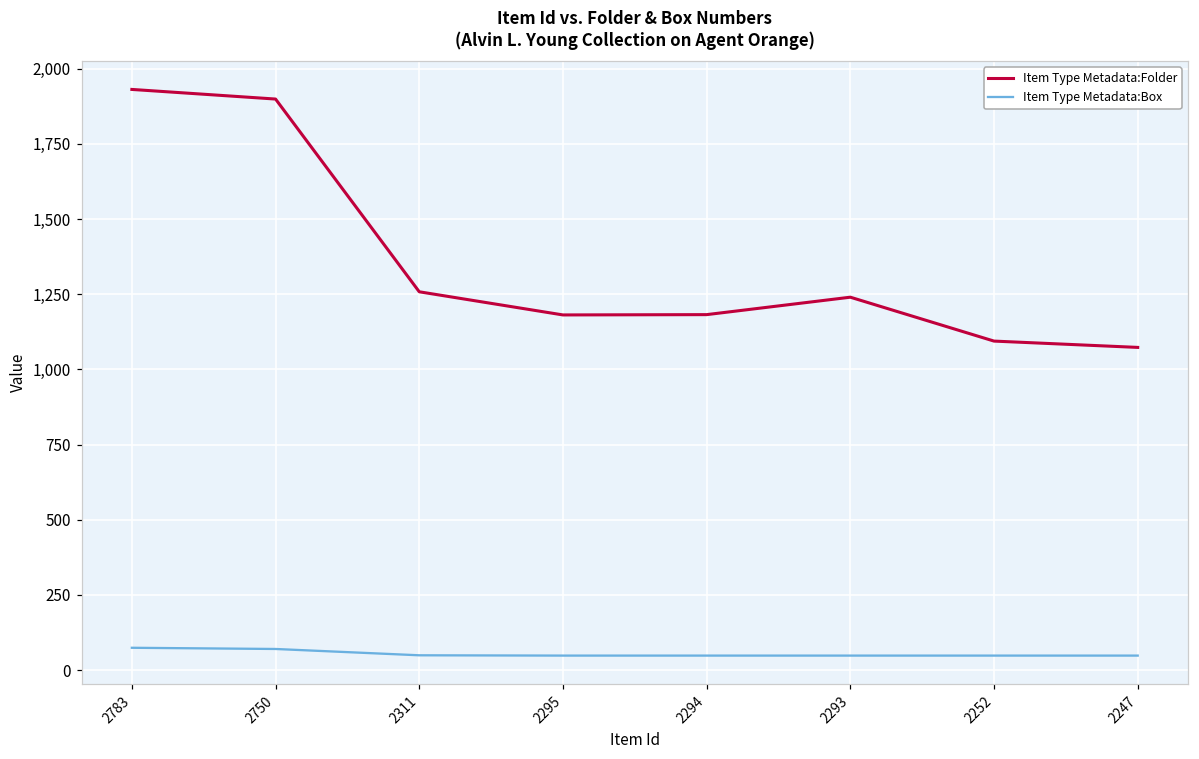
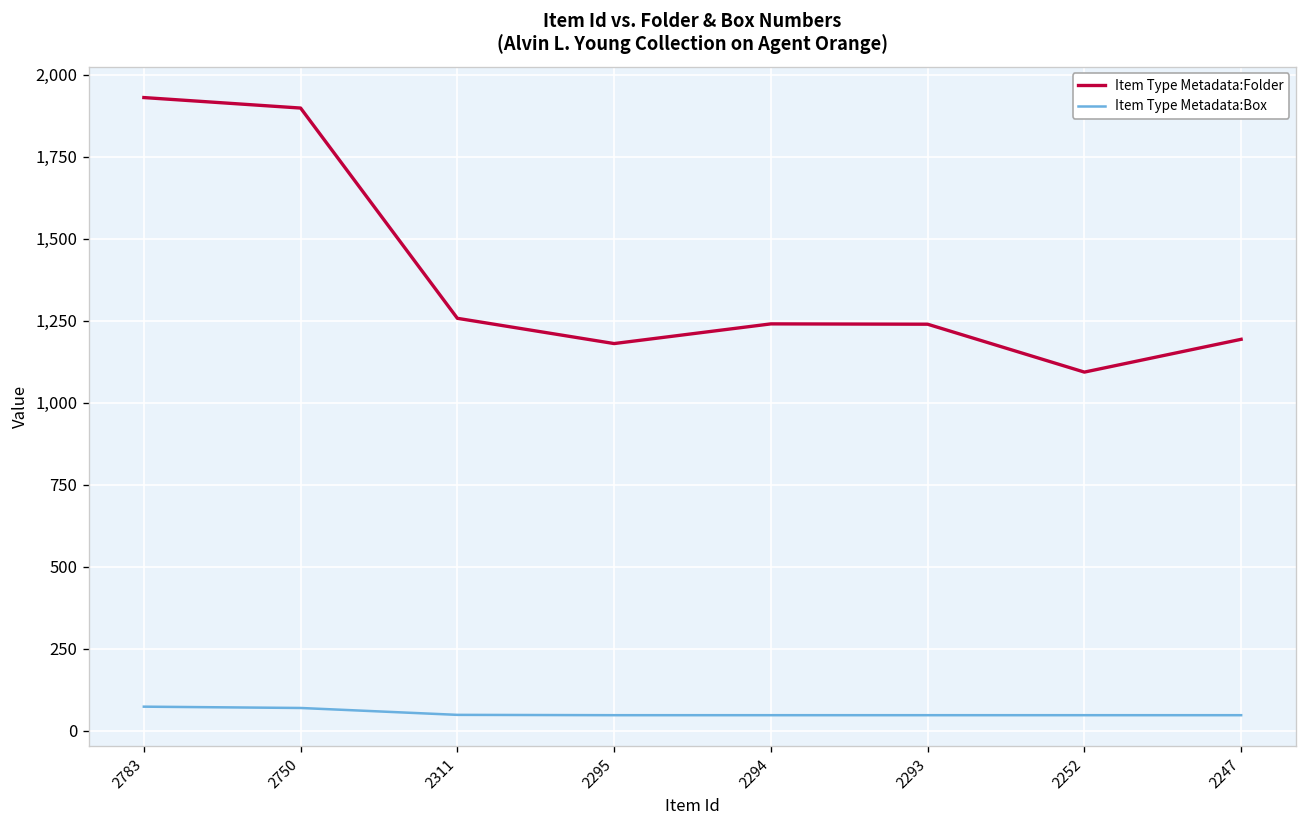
Item Type Metadata:Folder, 2294: 1,180 -> 1,240
Item Type Metadata:Folder, 2247: 1,070 -> 1,190
